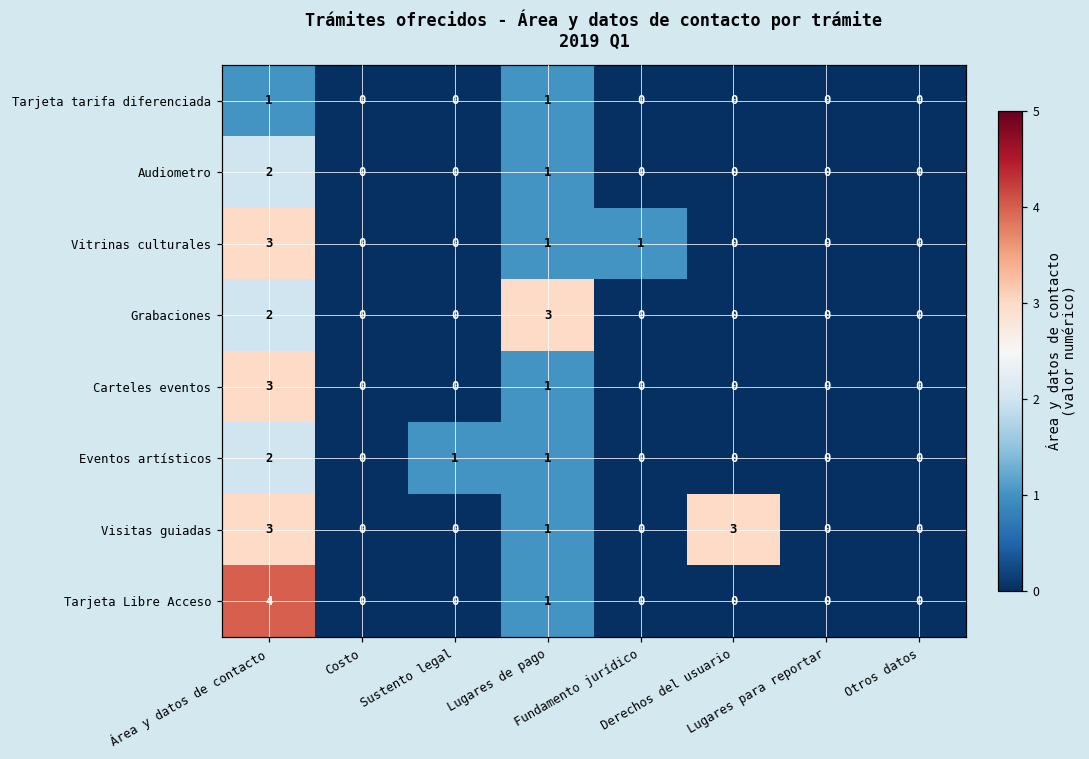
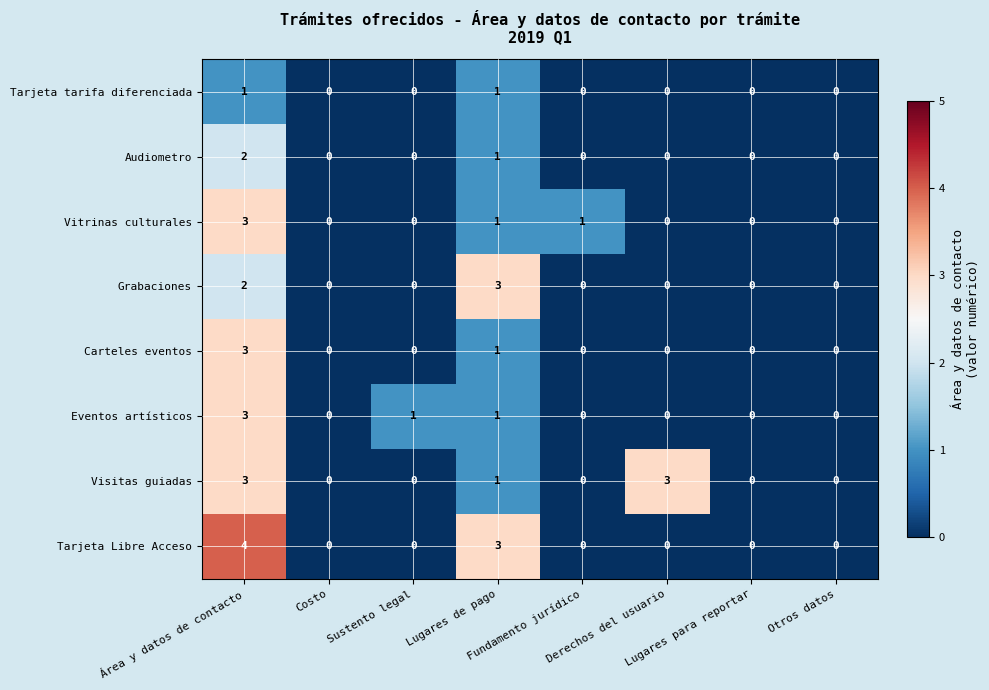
Eventos artísticos, Área y datos de contacto: 2 -> 3
Tarjeta Libre Acceso, Lugares de pago: 1 -> 3
